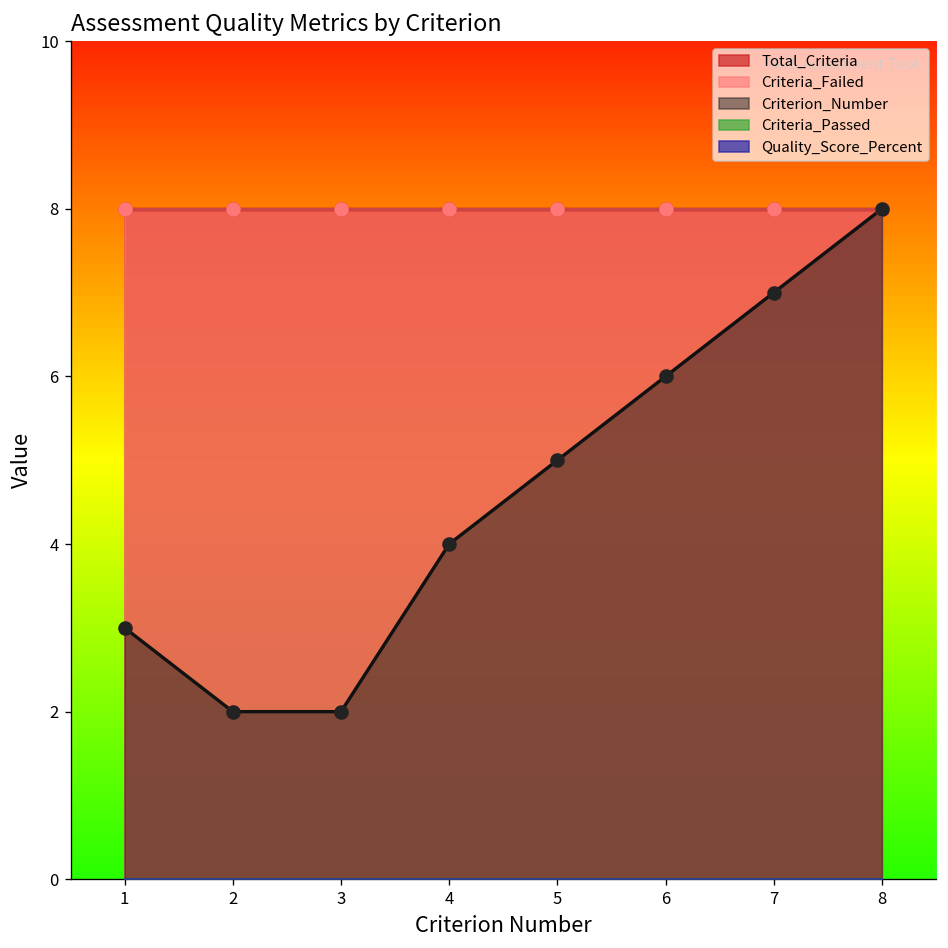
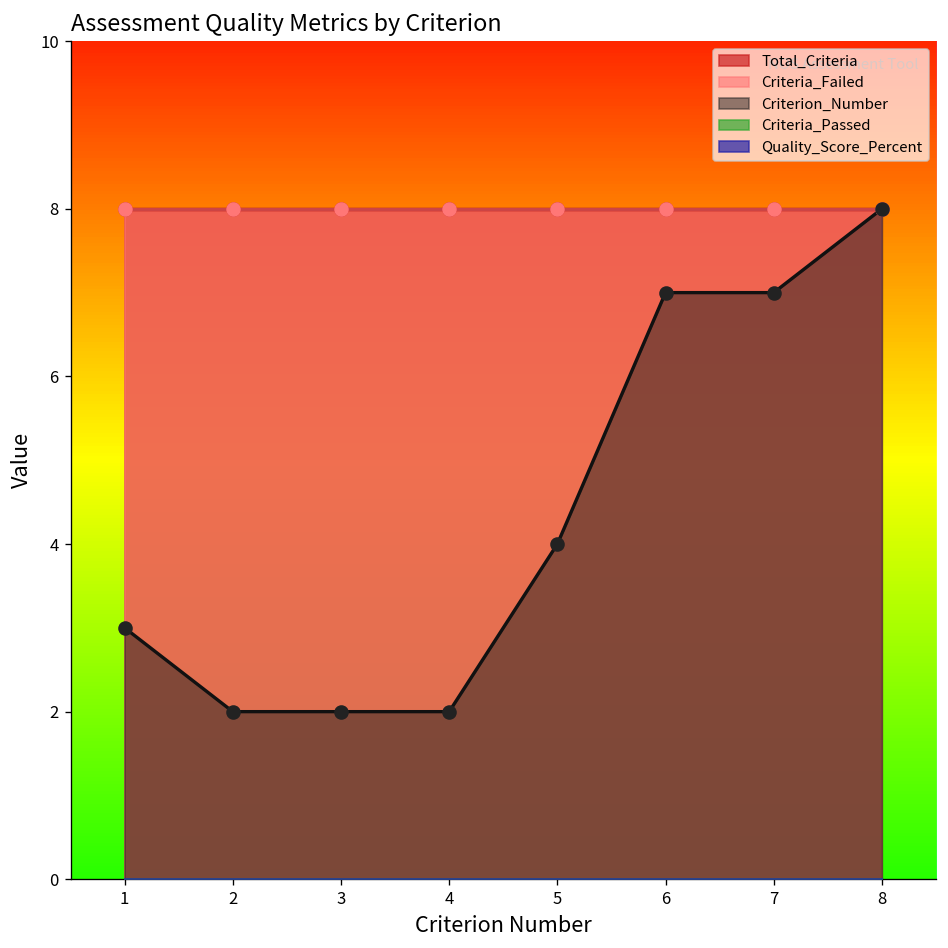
Criterion_Number, 4: 4 -> 2
Criterion_Number, 5: 5 -> 4
Criterion_Number, 6: 6 -> 7
